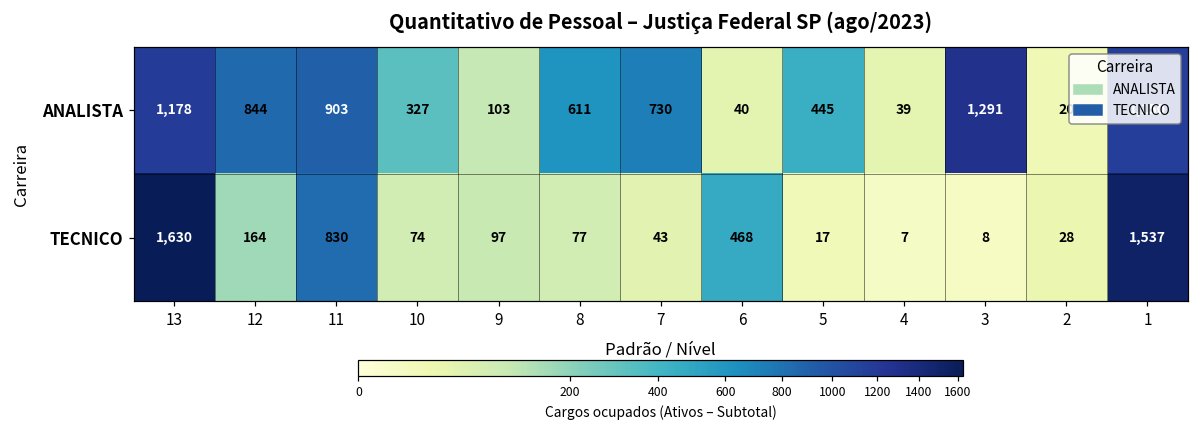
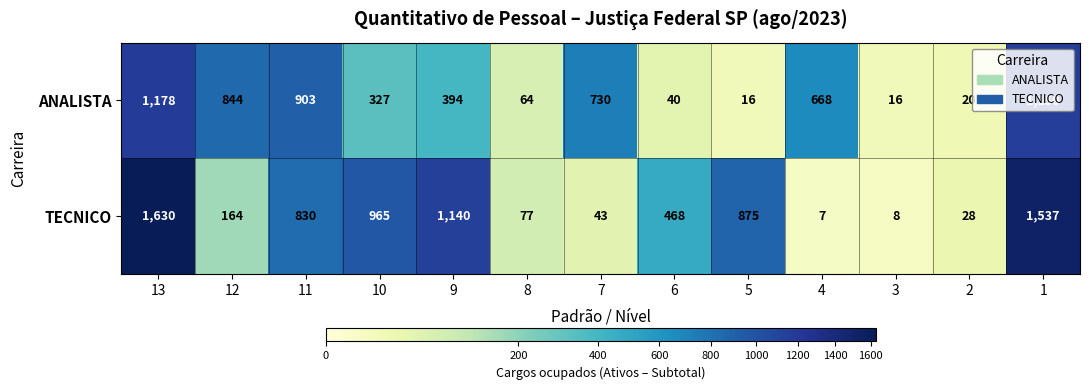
ANALISTA, 9: 103 -> 394
ANALISTA, 8: 611 -> 64
ANALISTA, 5: 445 -> 16
ANALISTA, 4: 39 -> 668
ANALISTA, 3: 1,291 -> 16
TECNICO, 10: 74 -> 965
TECNICO, 9: 97 -> 1,140
TECNICO, 5: 17 -> 875
